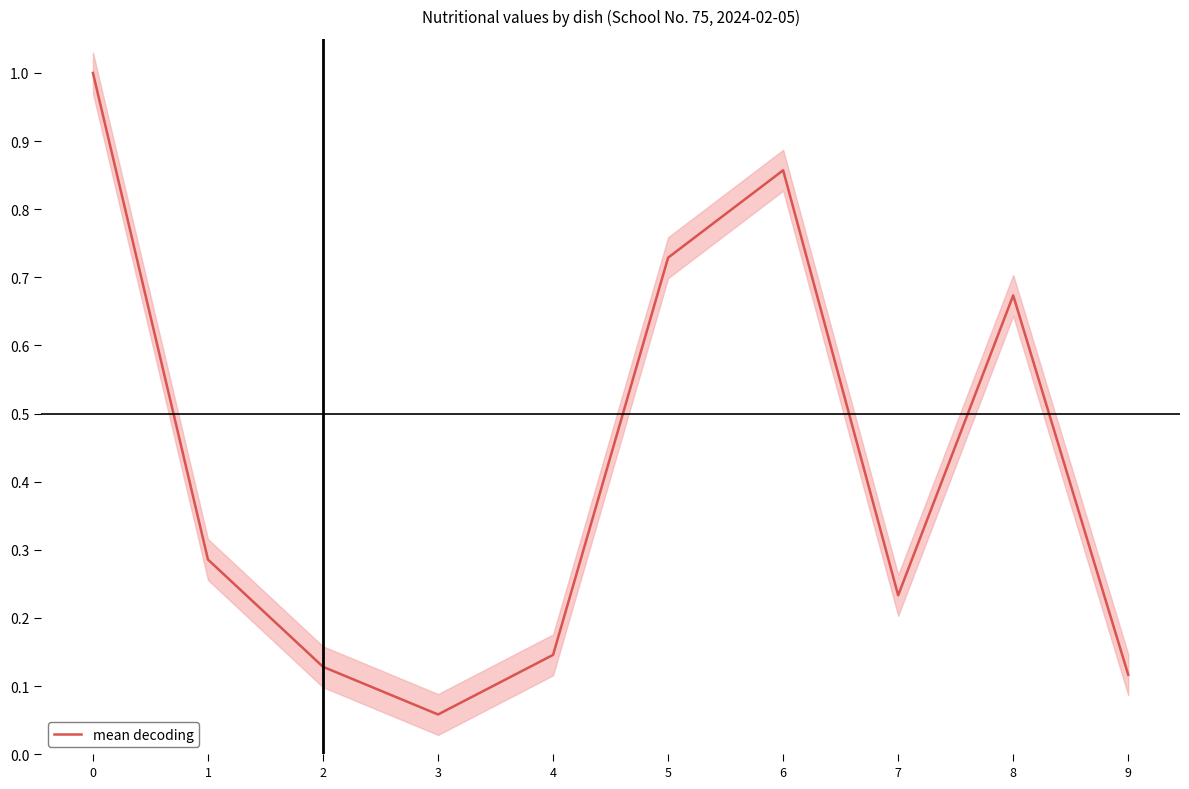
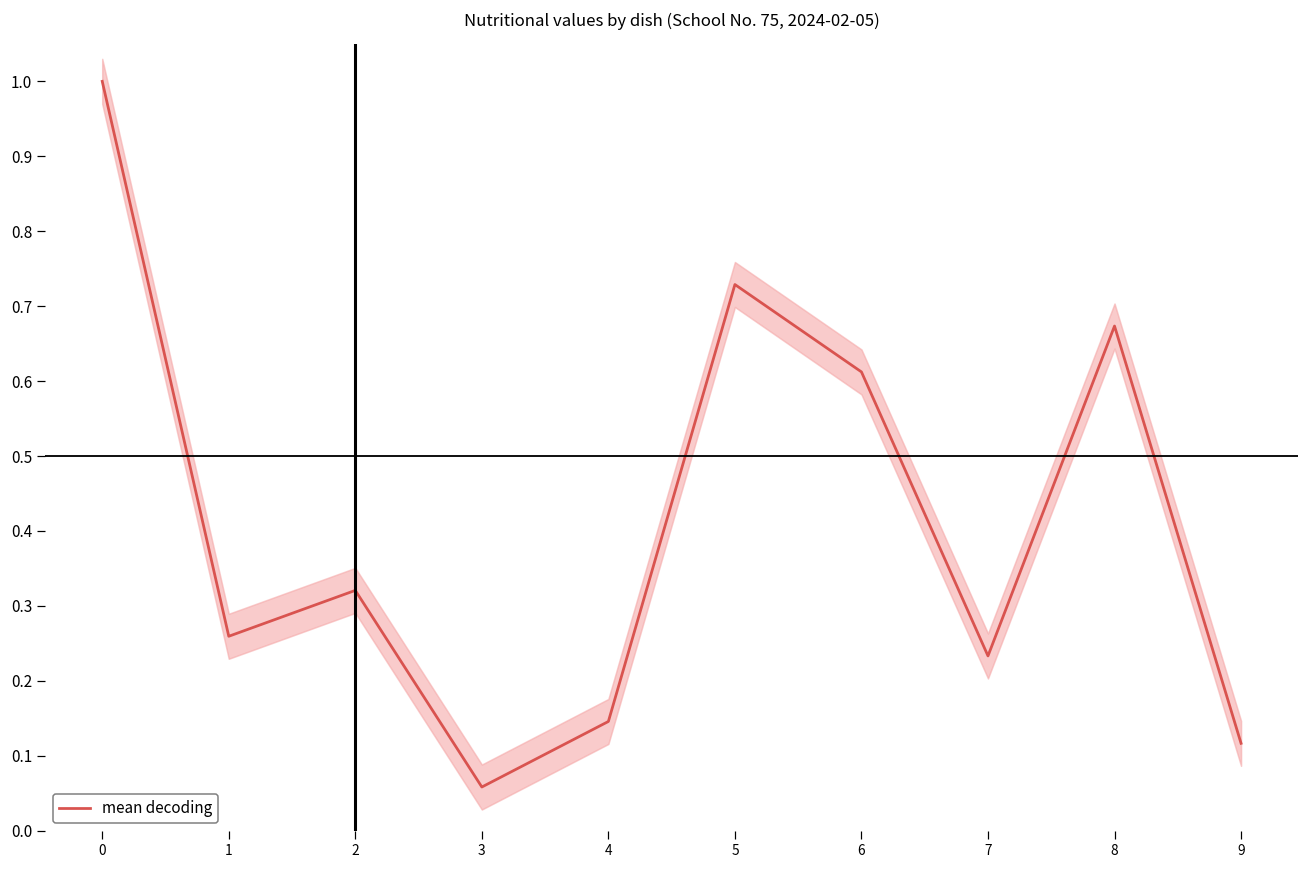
mean decoding, 1: 0.29 -> 0.26
mean decoding, 2: 0.13 -> 0.32
mean decoding, 6: 0.86 -> 0.61
